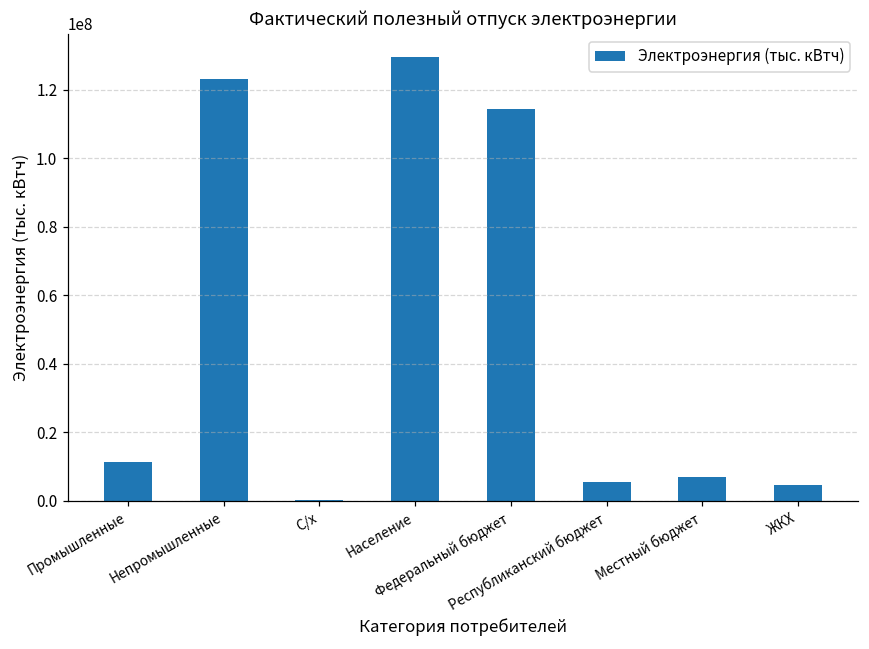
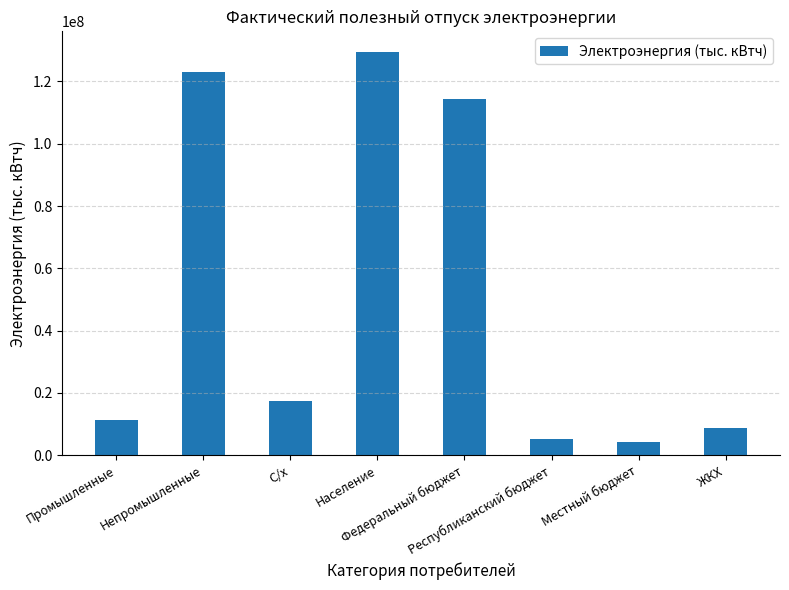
С/х: 0 -> 17000000
Местный бюджет: 7000000 -> 4000000
ЖКХ: 5000000 -> 9000000
